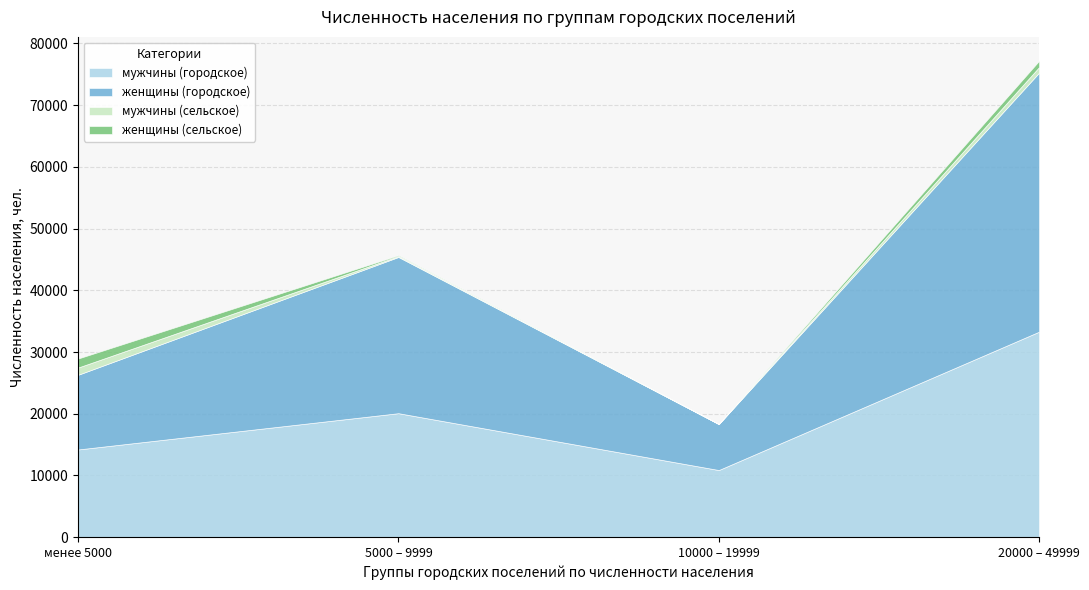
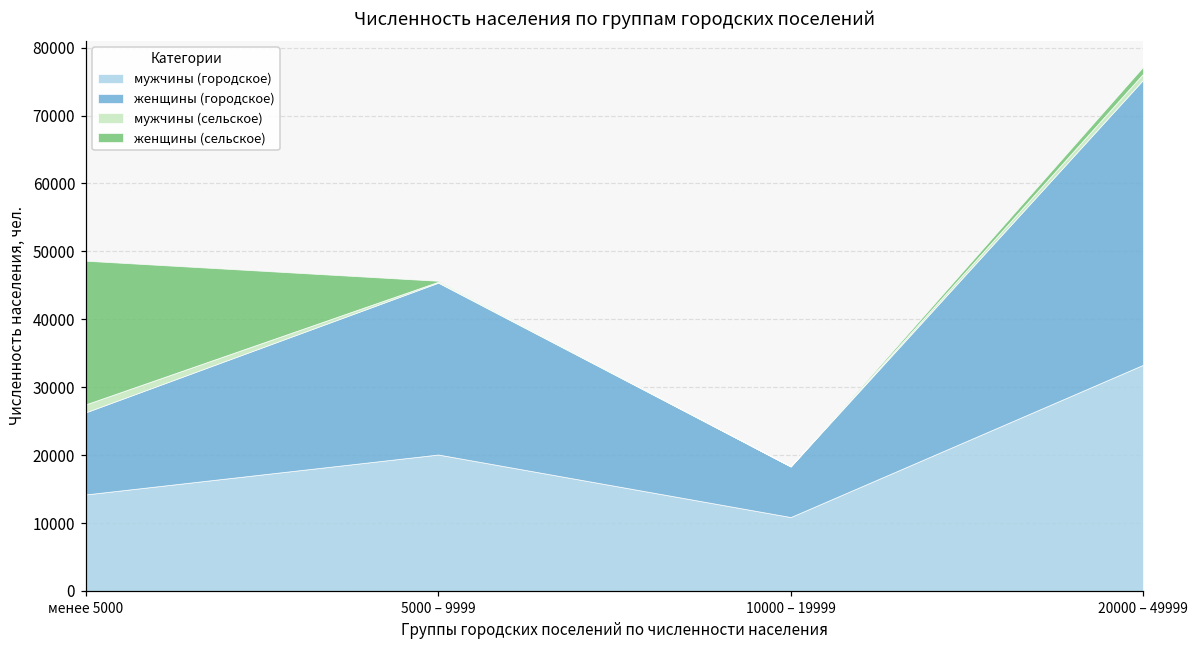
женщины (сельское), менее 5000: 1000 -> 21000
